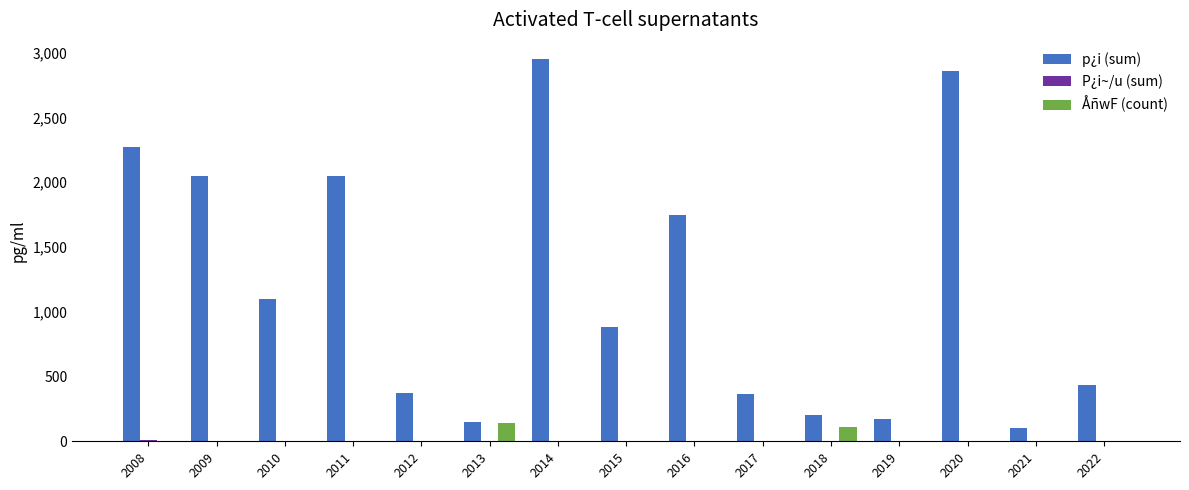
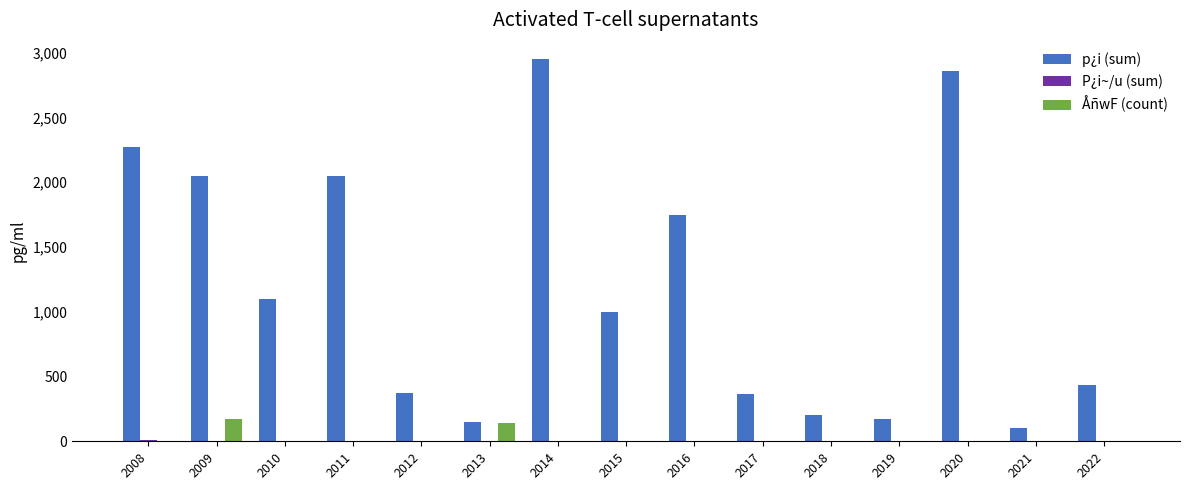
ÅñwF (count), 2009: 0 -> 170
p¿i (sum), 2015: 890 -> 1,000
ÅñwF (count), 2018: 110 -> 0
